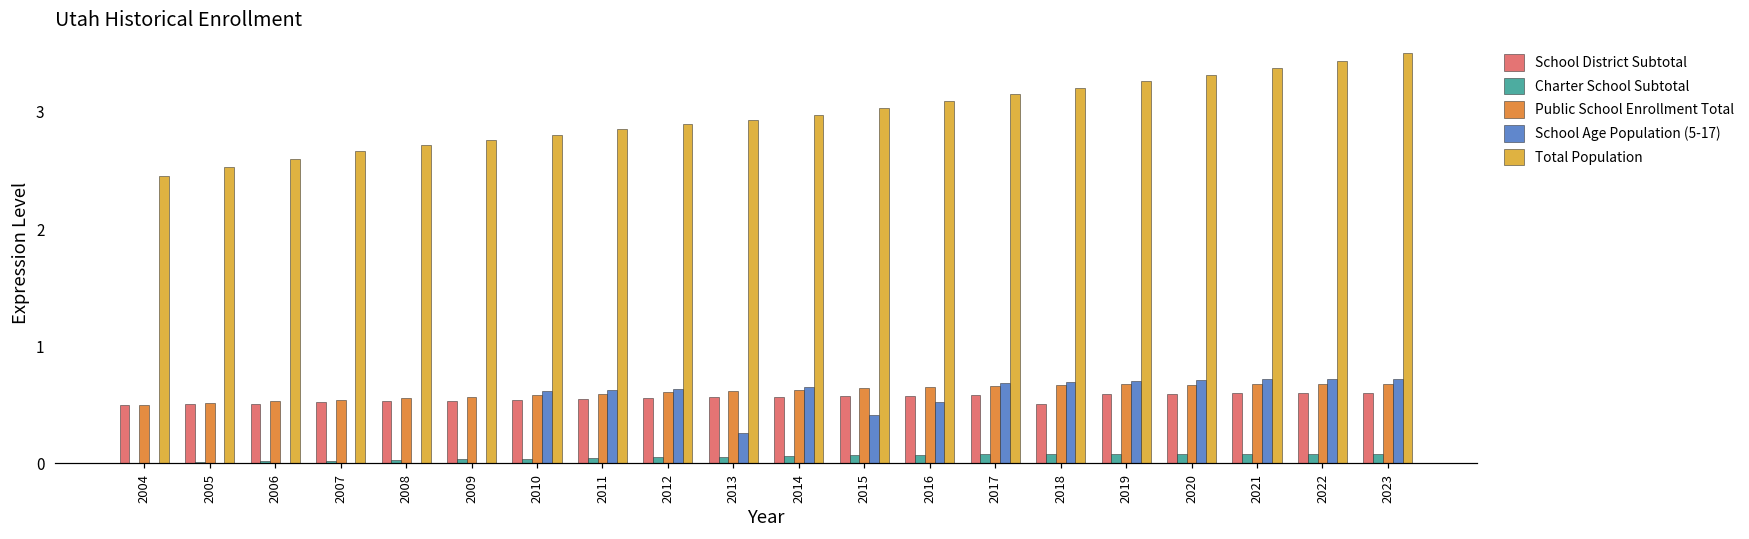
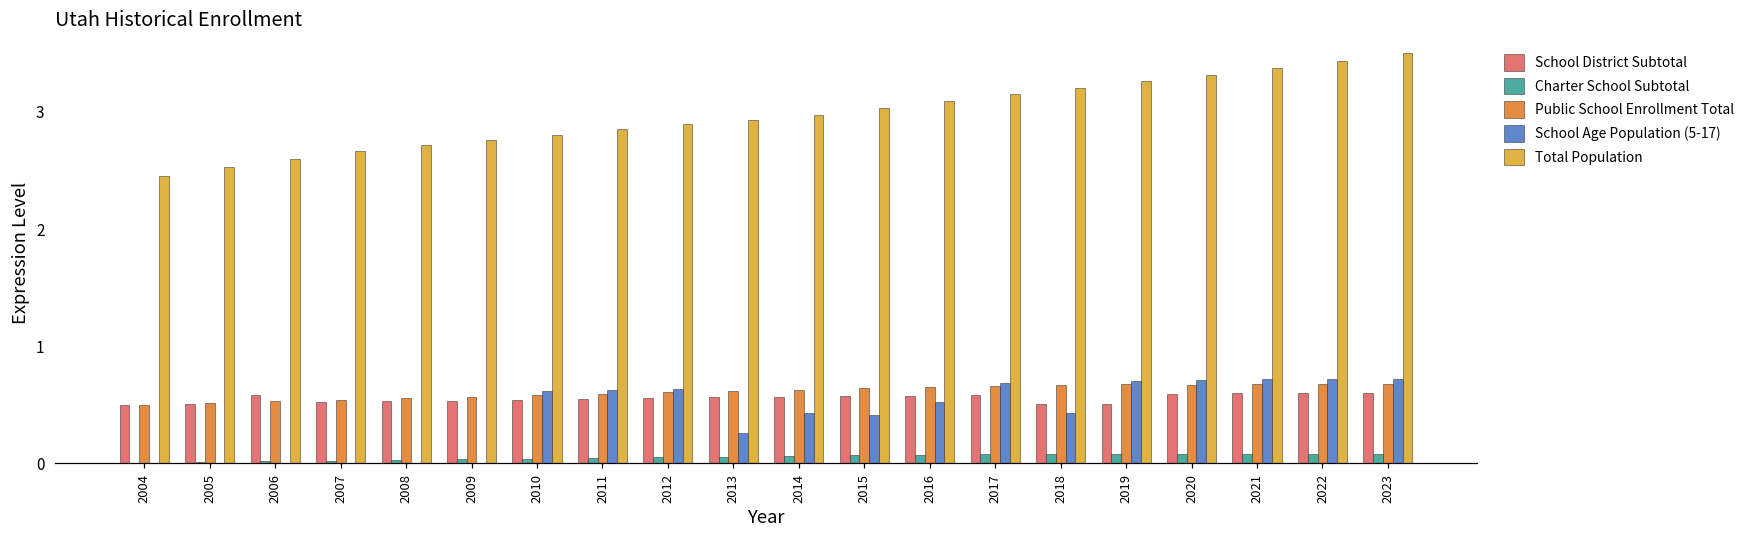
School District Subtotal, 2006: 0.51 -> 0.59
School Age Population (5-17), 2014: 0.65 -> 0.43
School Age Population (5-17), 2018: 0.69 -> 0.43
School District Subtotal, 2019: 0.60 -> 0.51
